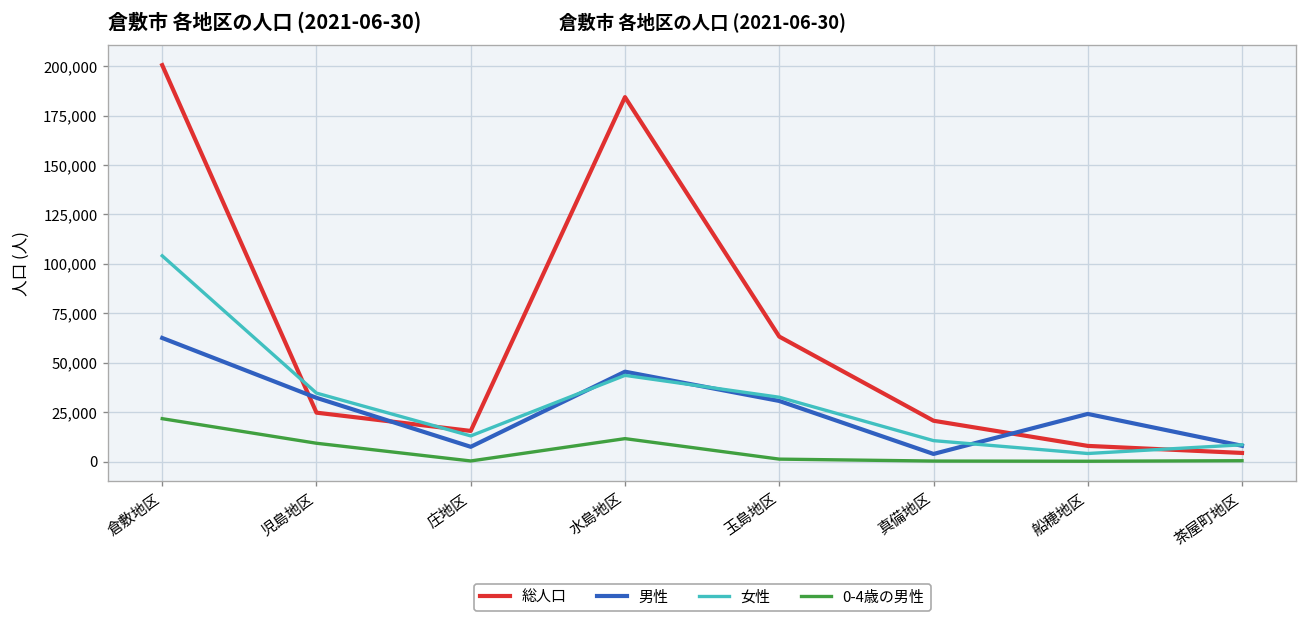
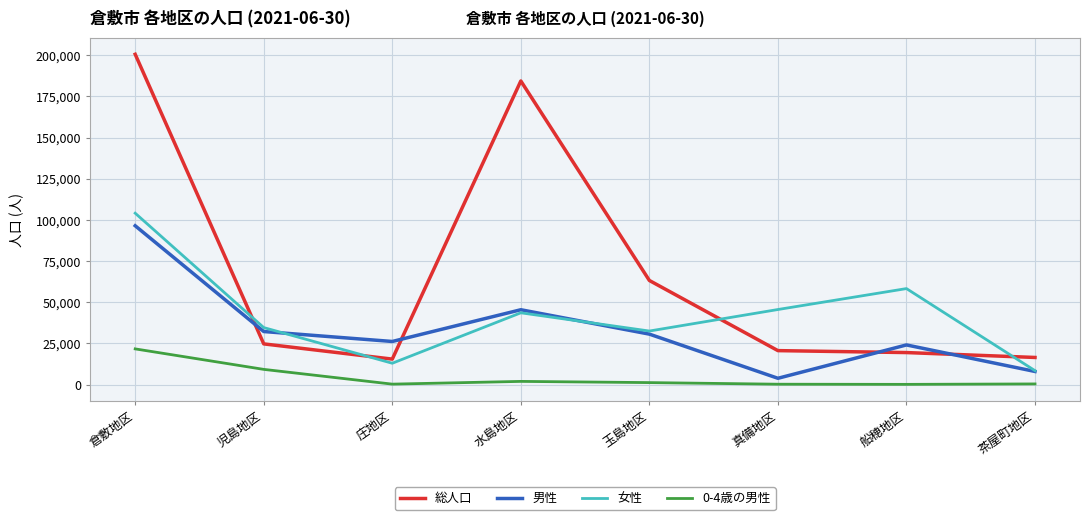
男性, 倉敷地区: 63,000 -> 96,000
男性, 庄地区: 7,000 -> 26,000
0-4歳の男性, 水島地区: 12,000 -> 2,000
女性, 真備地区: 11,000 -> 46,000
総人口, 船穂地区: 8,000 -> 19,000
女性, 船穂地区: 4,000 -> 58,000
総人口, 茶屋町地区: 4,000 -> 17,000
